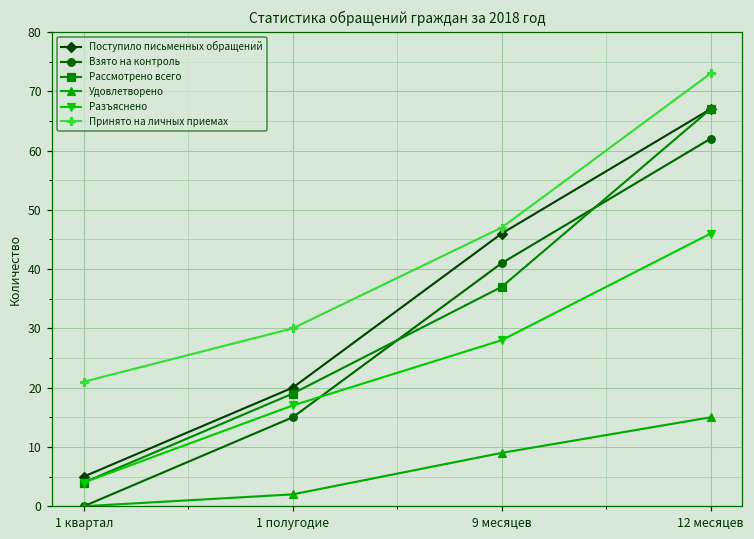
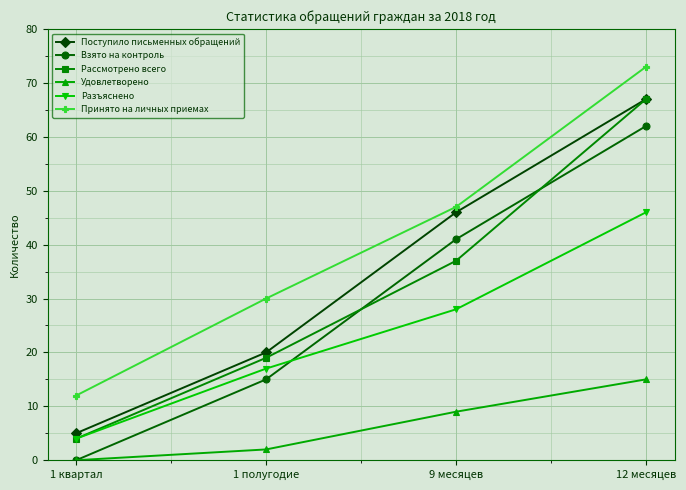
Принято на личных приемах, 1 квартал: 21 -> 12
